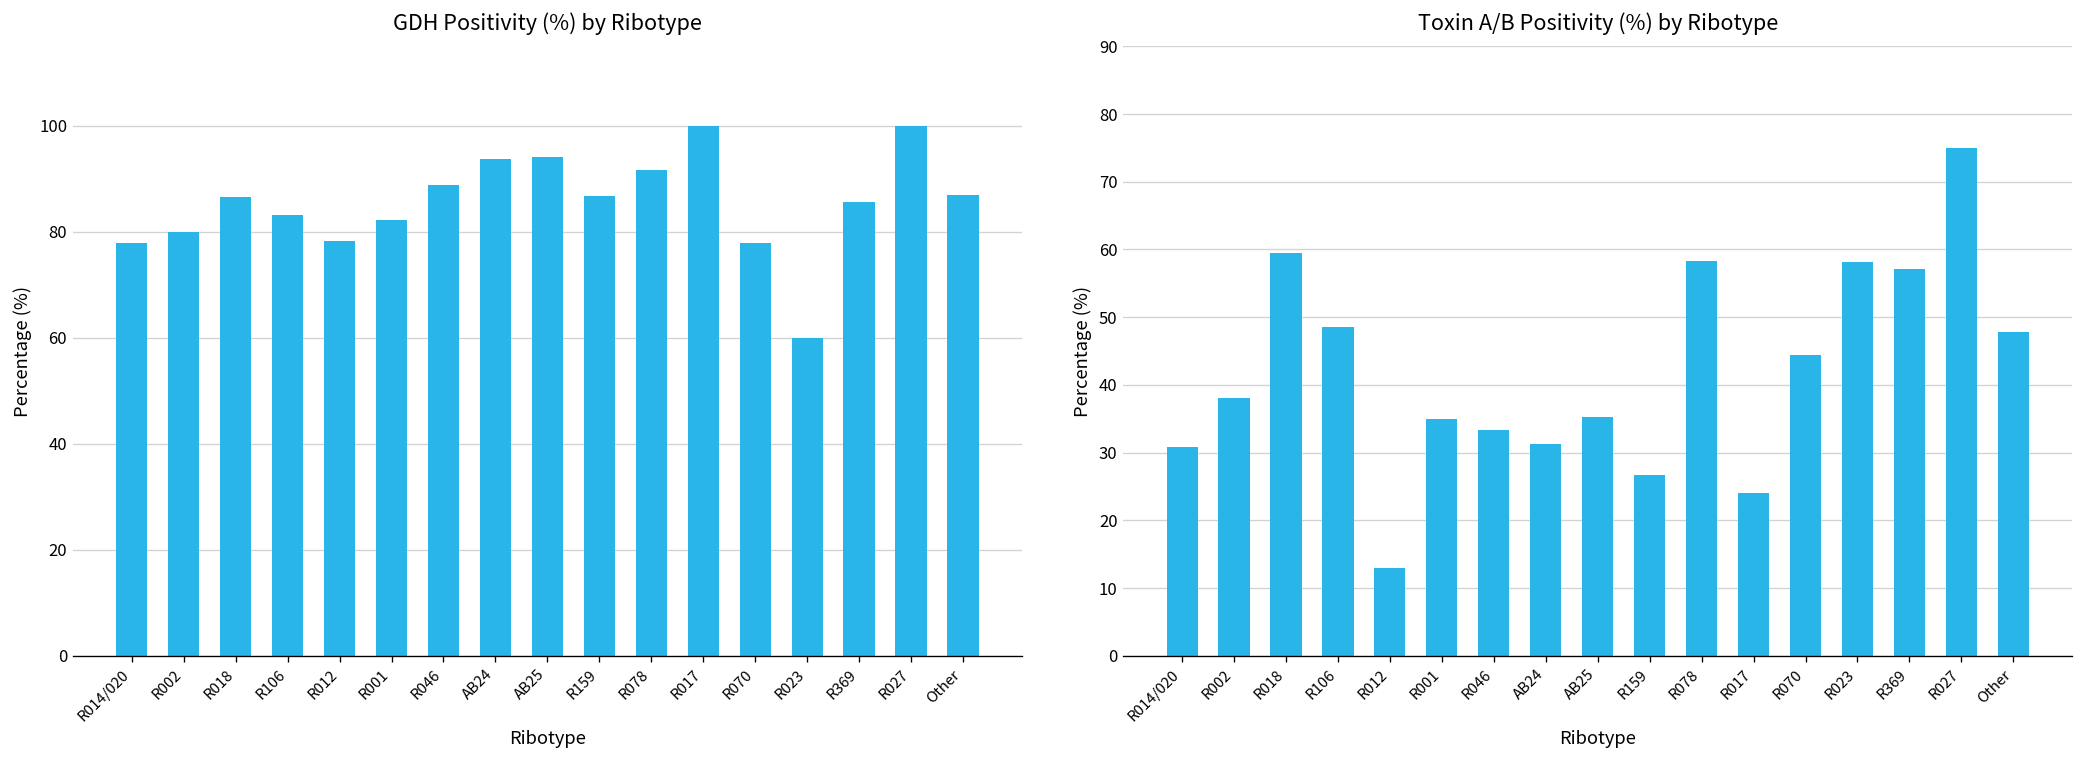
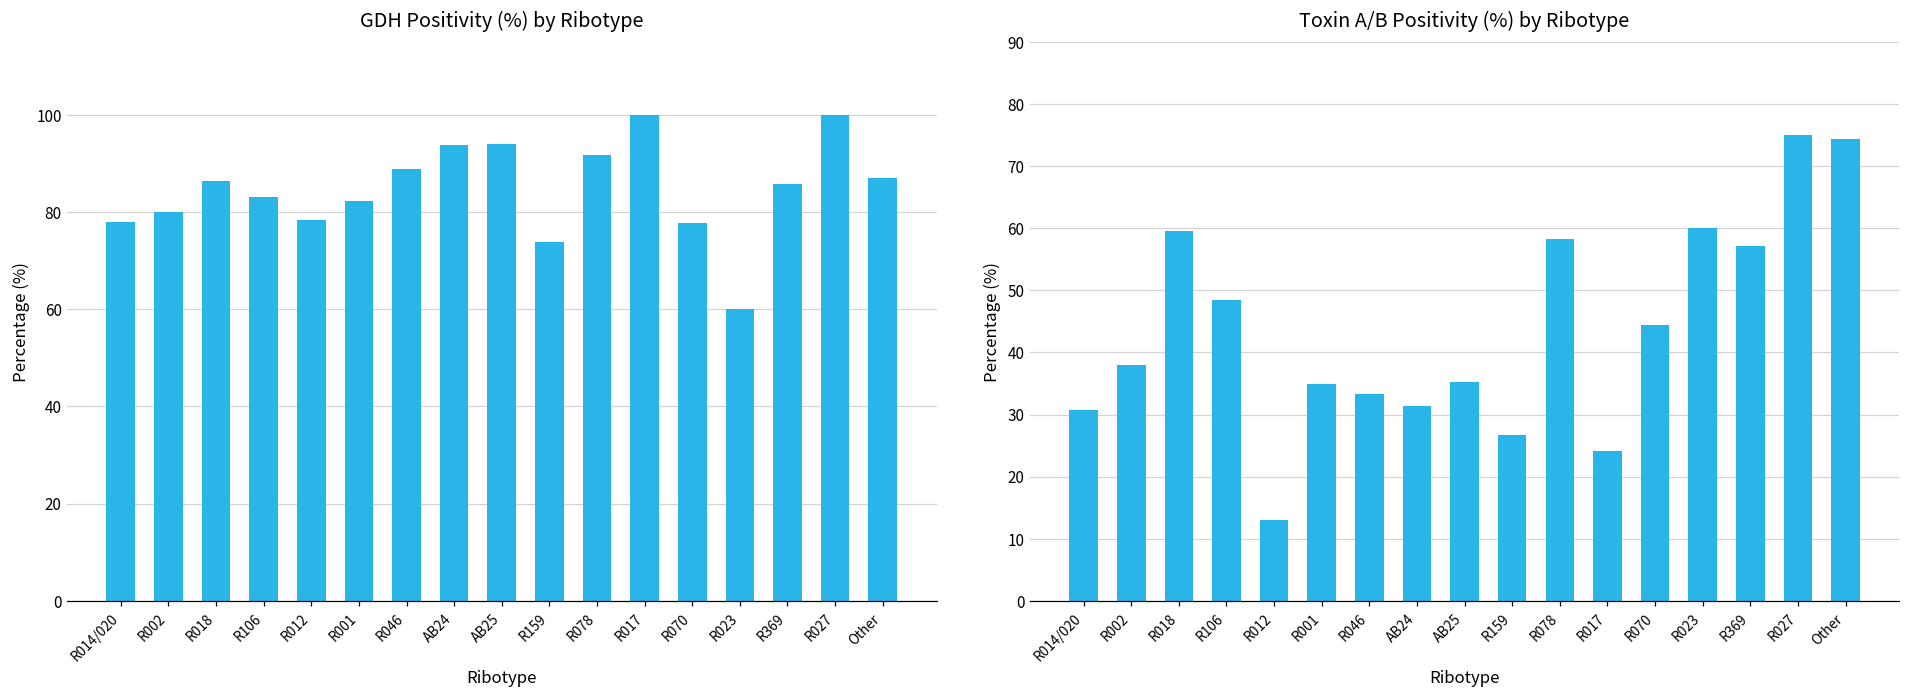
GDH Positivity (%) by Ribotype, R159: 87 -> 74
Toxin A/B Positivity (%) by Ribotype, R023: 58 -> 60
Toxin A/B Positivity (%) by Ribotype, Other: 48 -> 74
